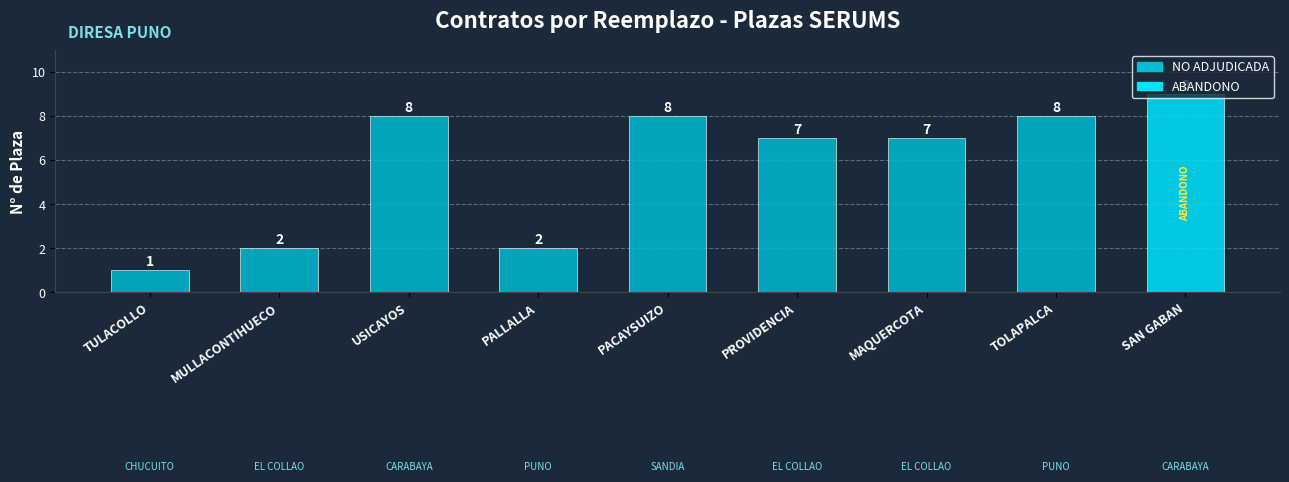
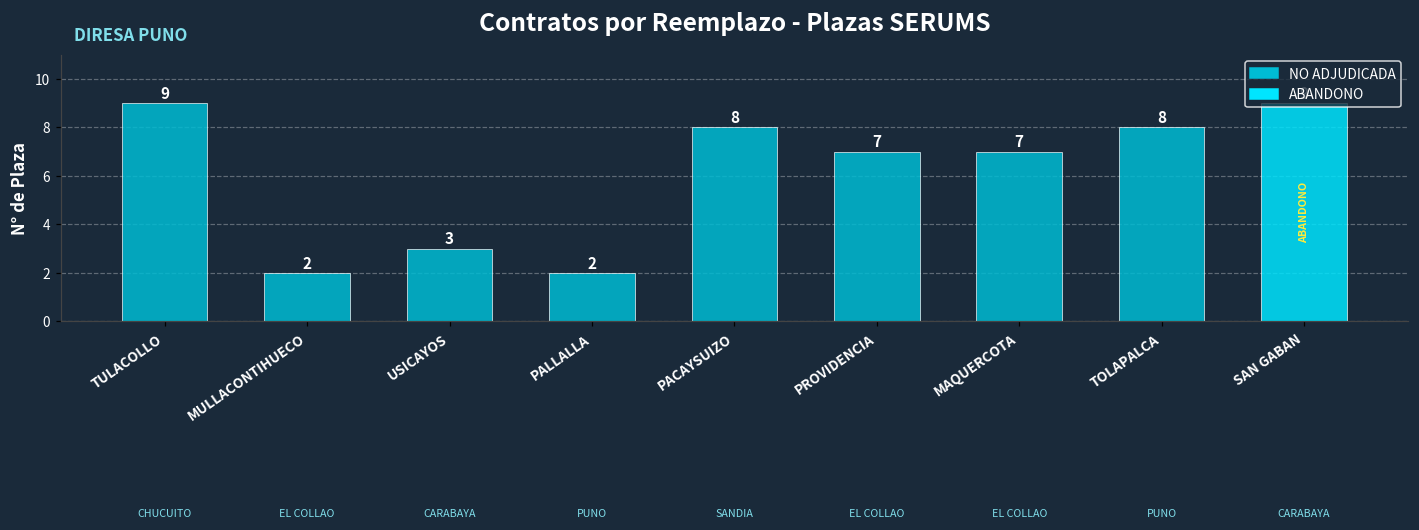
TULACOLLO: 1 -> 9
USICAYOS: 8 -> 3
